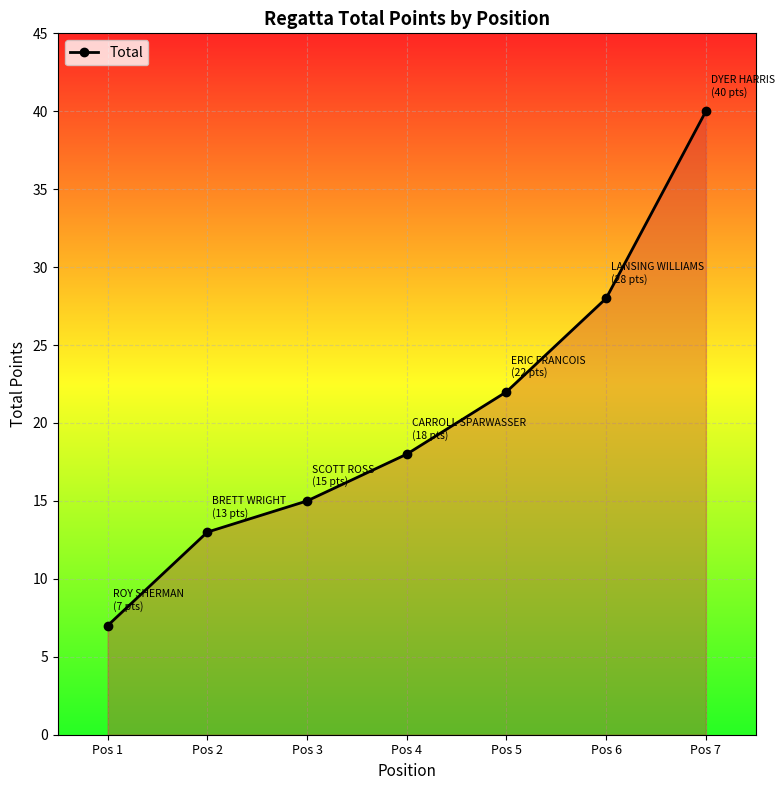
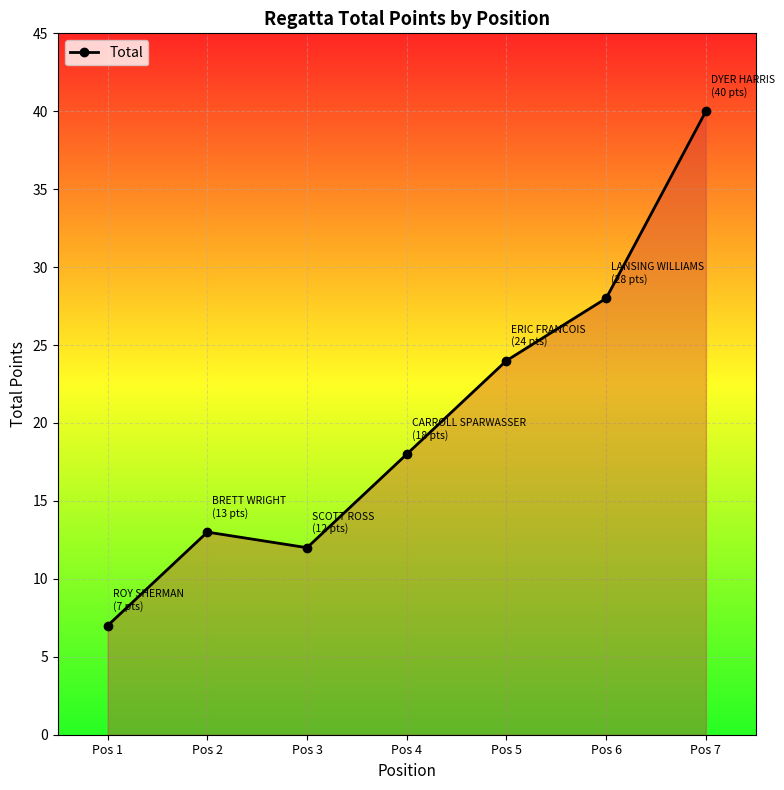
Pos 3: (15 pts) -> (12 pts)
Pos 5: (22 pts) -> (24 pts)
